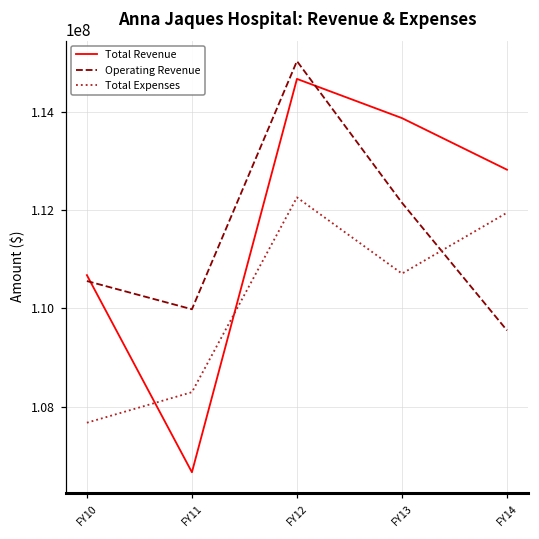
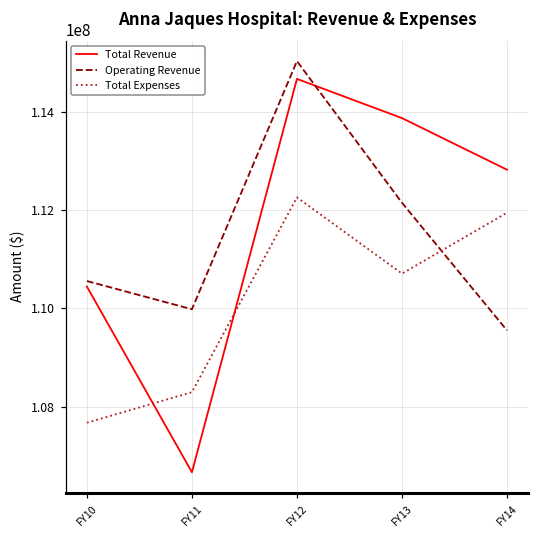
Total Revenue, FY10: 110700000 -> 110400000
